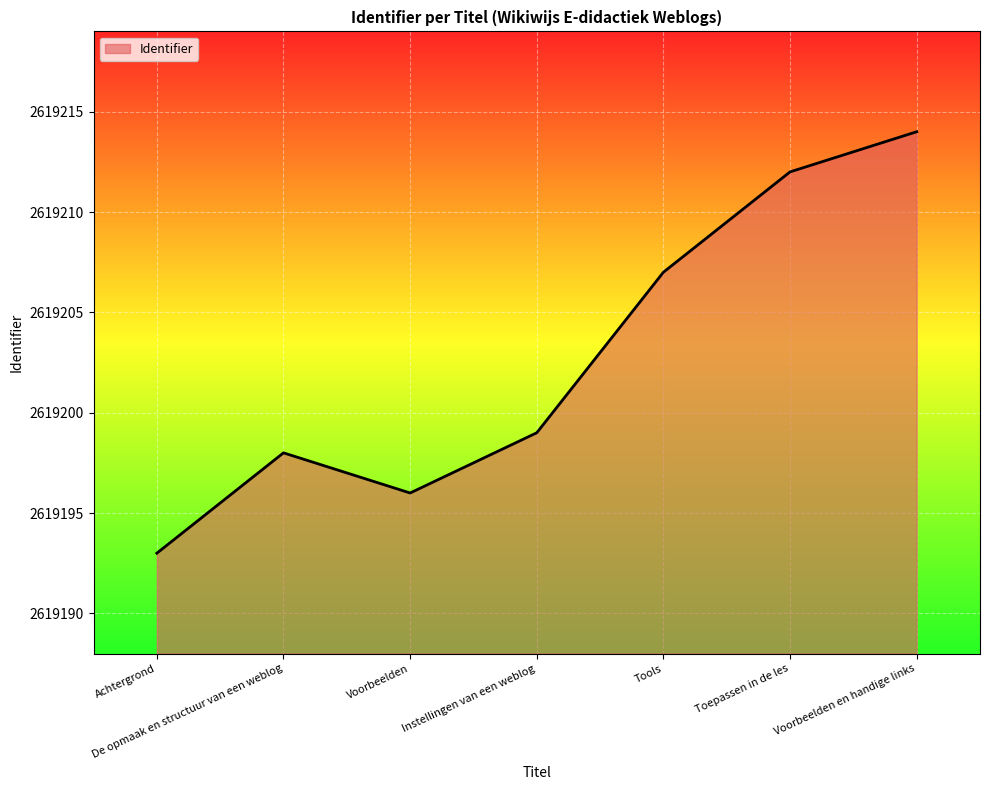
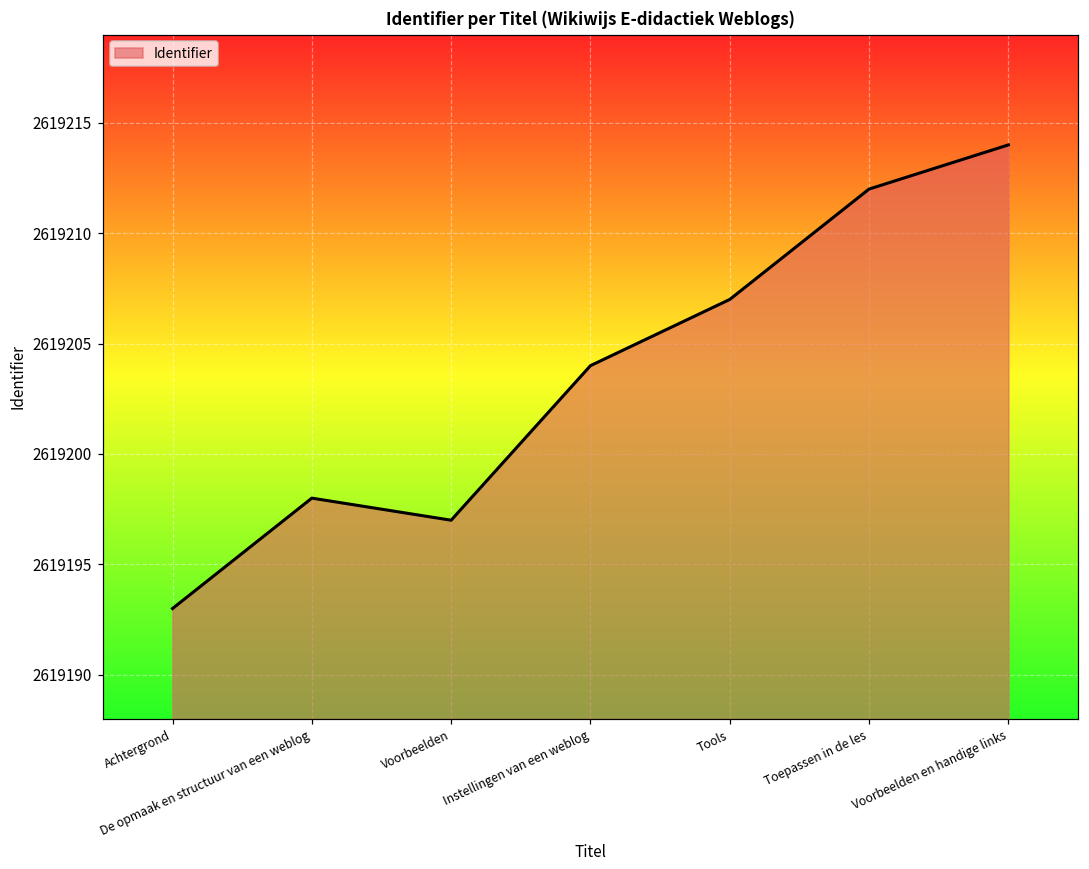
Voorbeelden: 2619196 -> 2619197
Instellingen van een weblog: 2619199 -> 2619204
